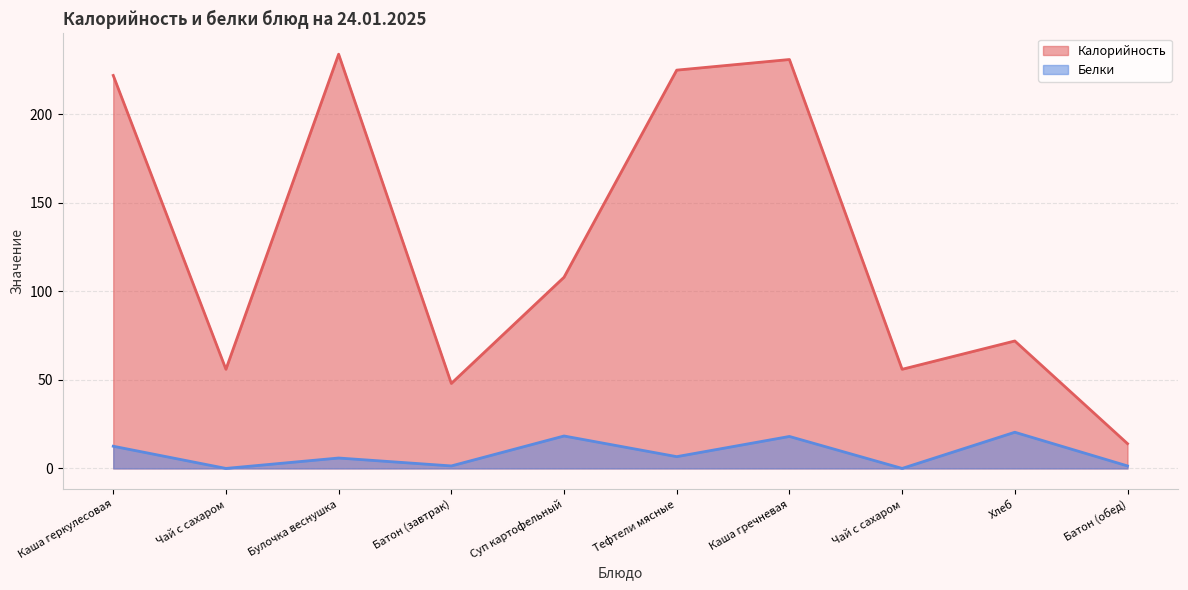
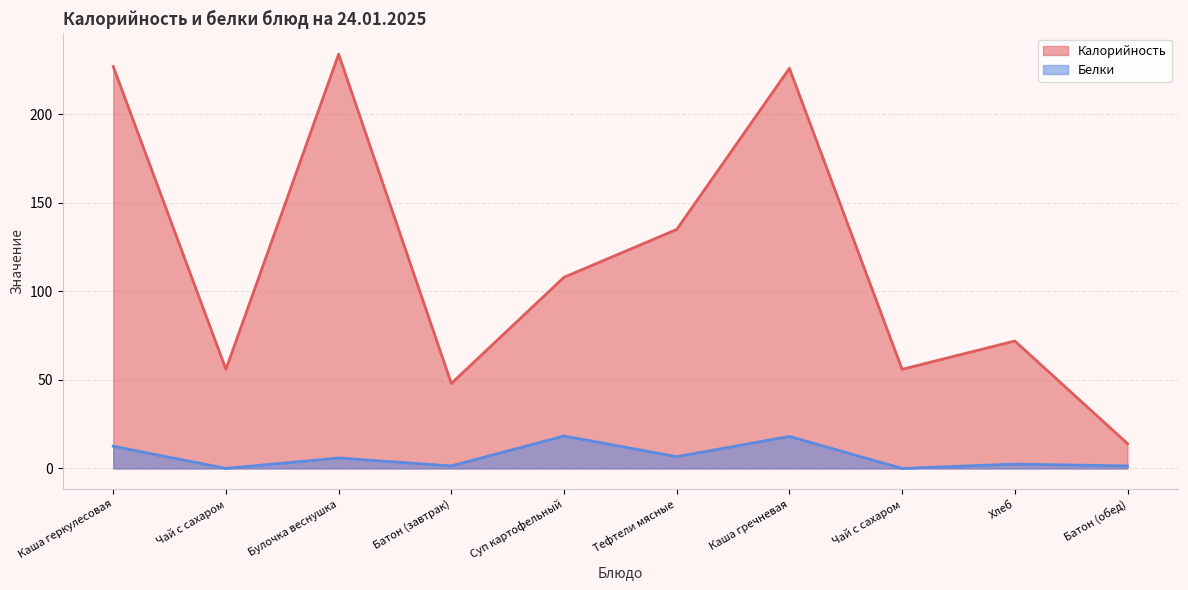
Калорийность, Каша геркулесовая: 222 -> 227
Калорийность, Тефтели мясные: 225 -> 135
Калорийность, Каша гречневая: 231 -> 226
Белки, Хлеб: 20 -> 2
